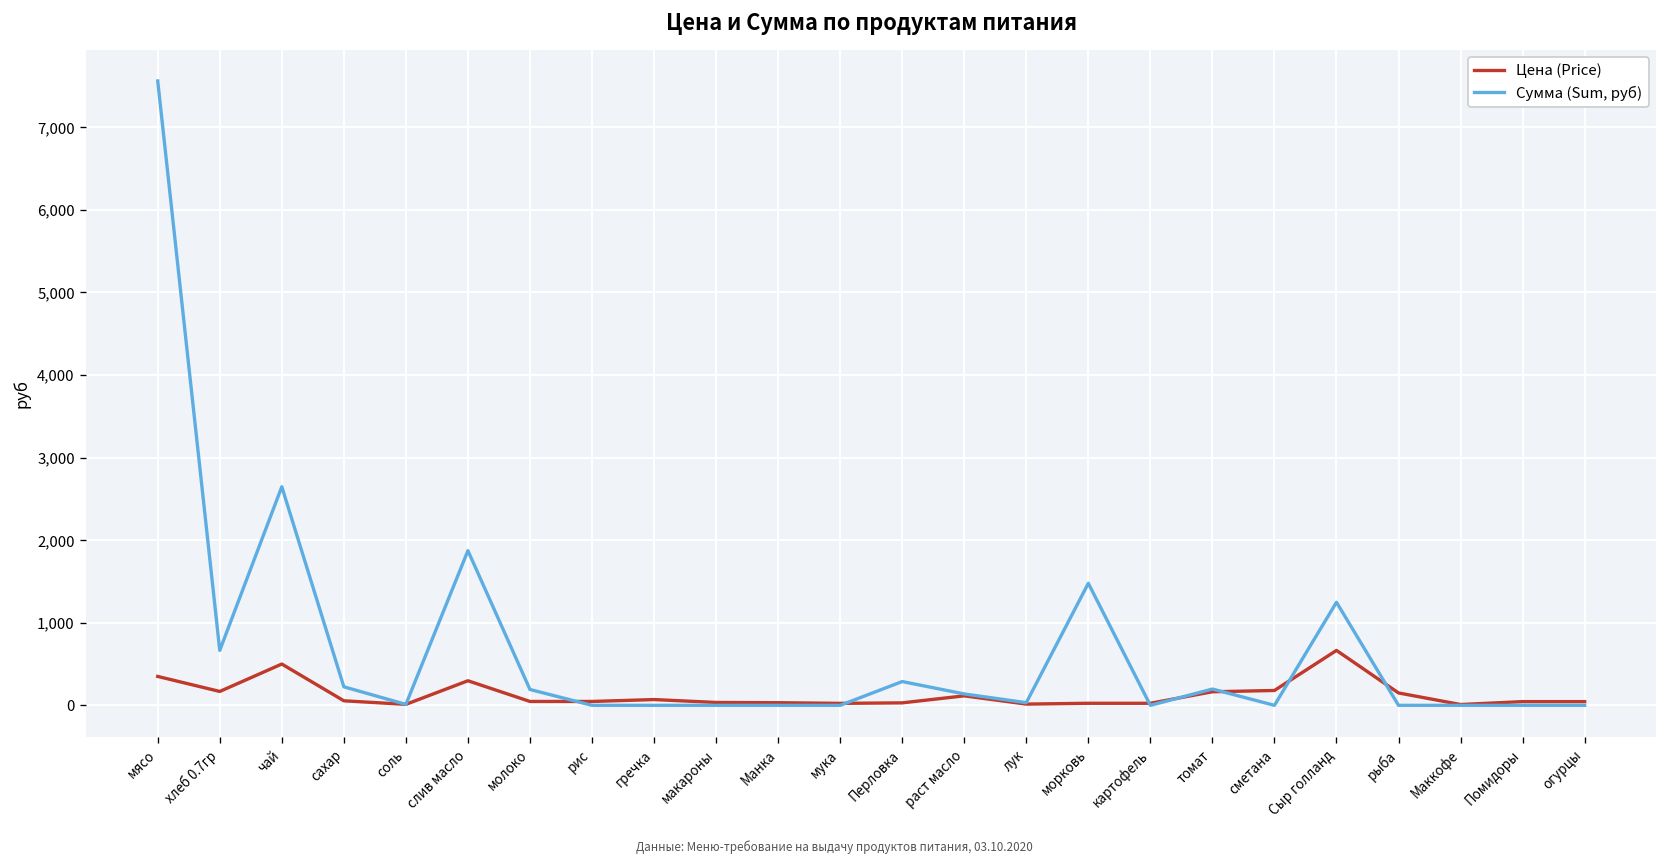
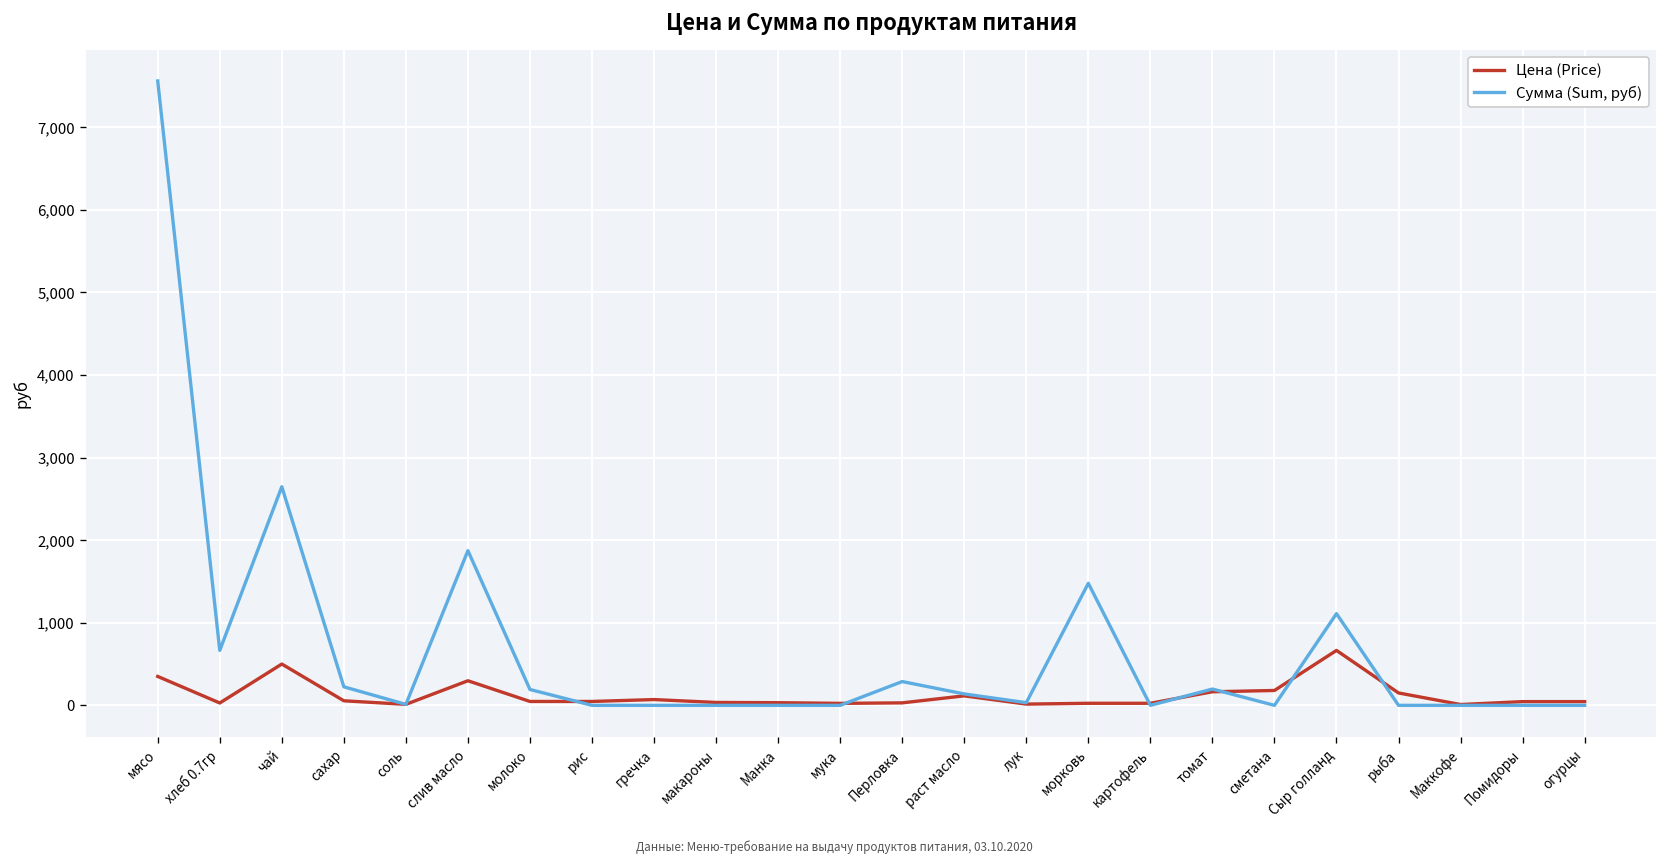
Цена (Price), хлеб 0.7гр: 200 -> 0
Сумма (Sum, руб), Сыр голланд: 1,200 -> 1,100
